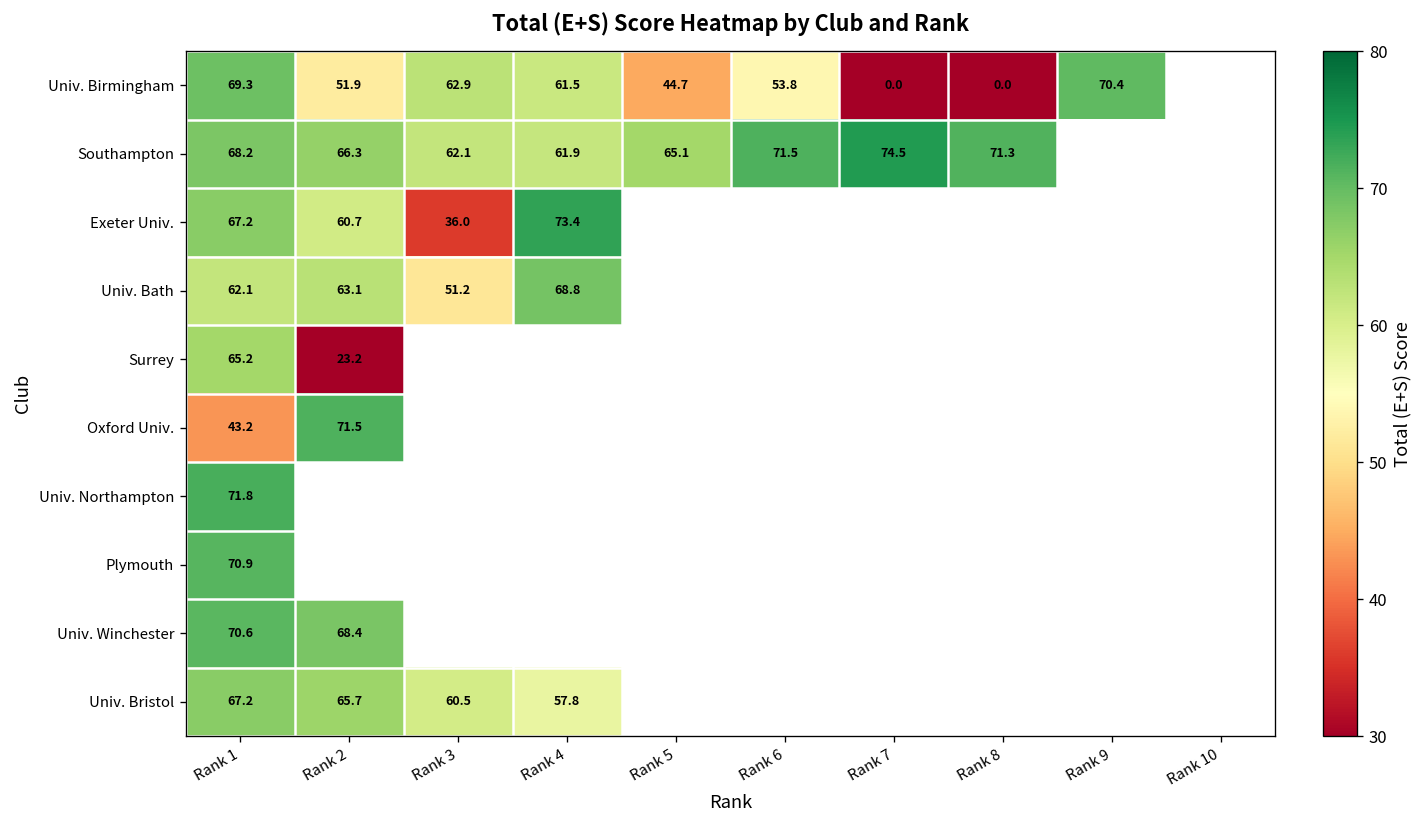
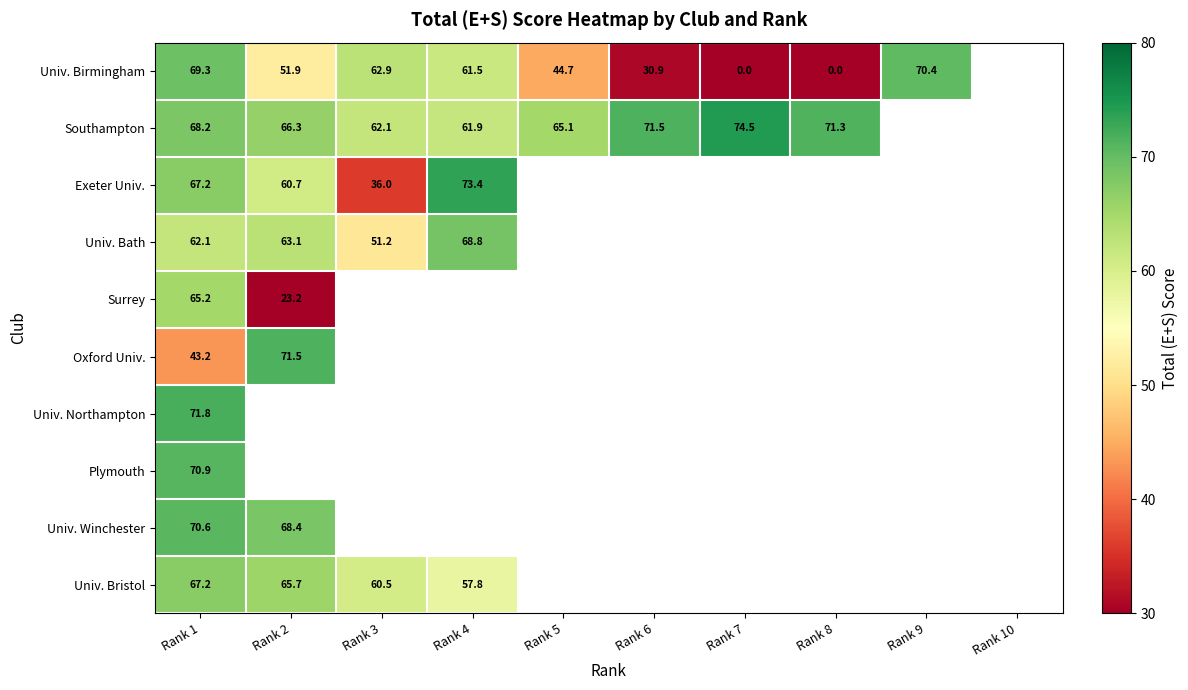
Univ. Birmingham, Rank 6: 53.8 -> 30.9
